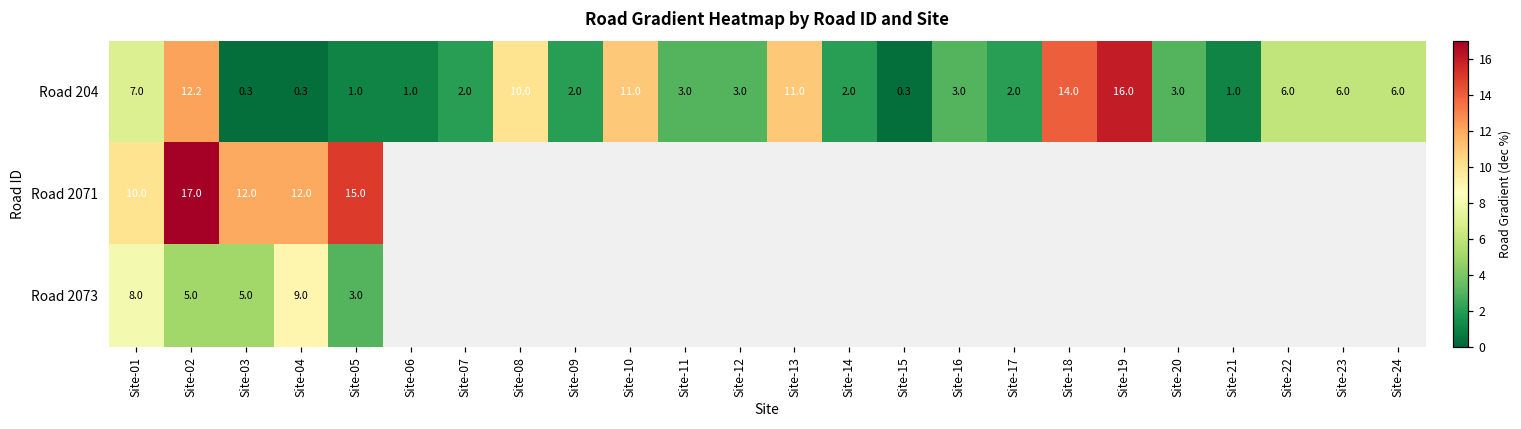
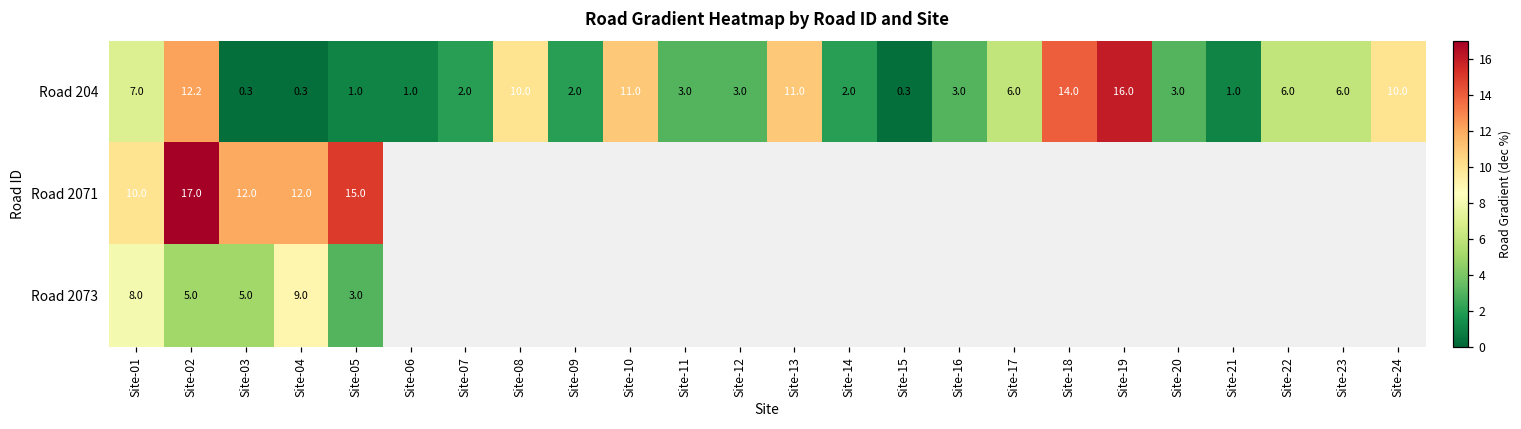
Road 204, Site-17: 2.0 -> 6.0
Road 204, Site-24: 6.0 -> 10.0
